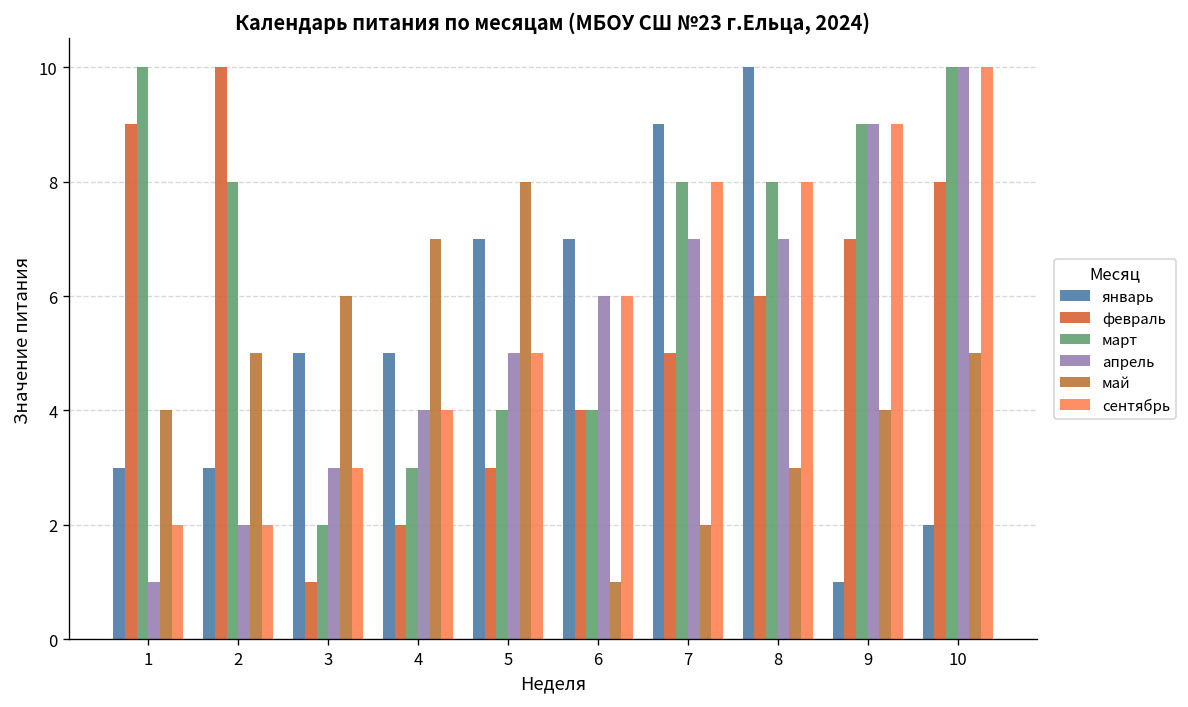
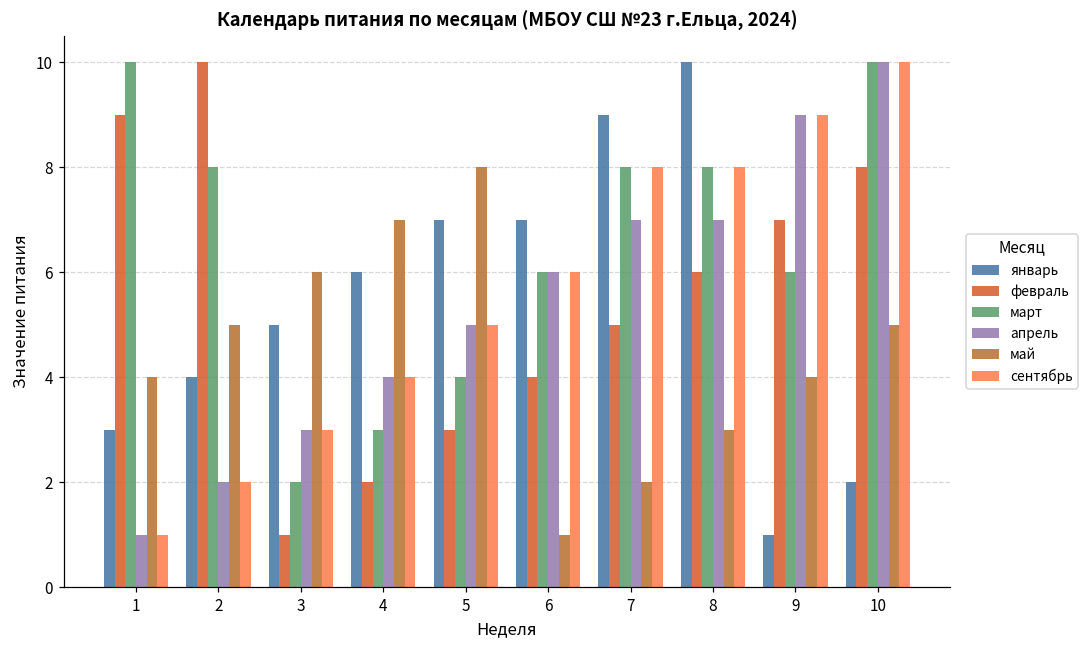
сентябрь, 1: 2 -> 1
январь, 2: 3 -> 4
январь, 4: 5 -> 6
март, 6: 4 -> 6
март, 9: 9 -> 6
